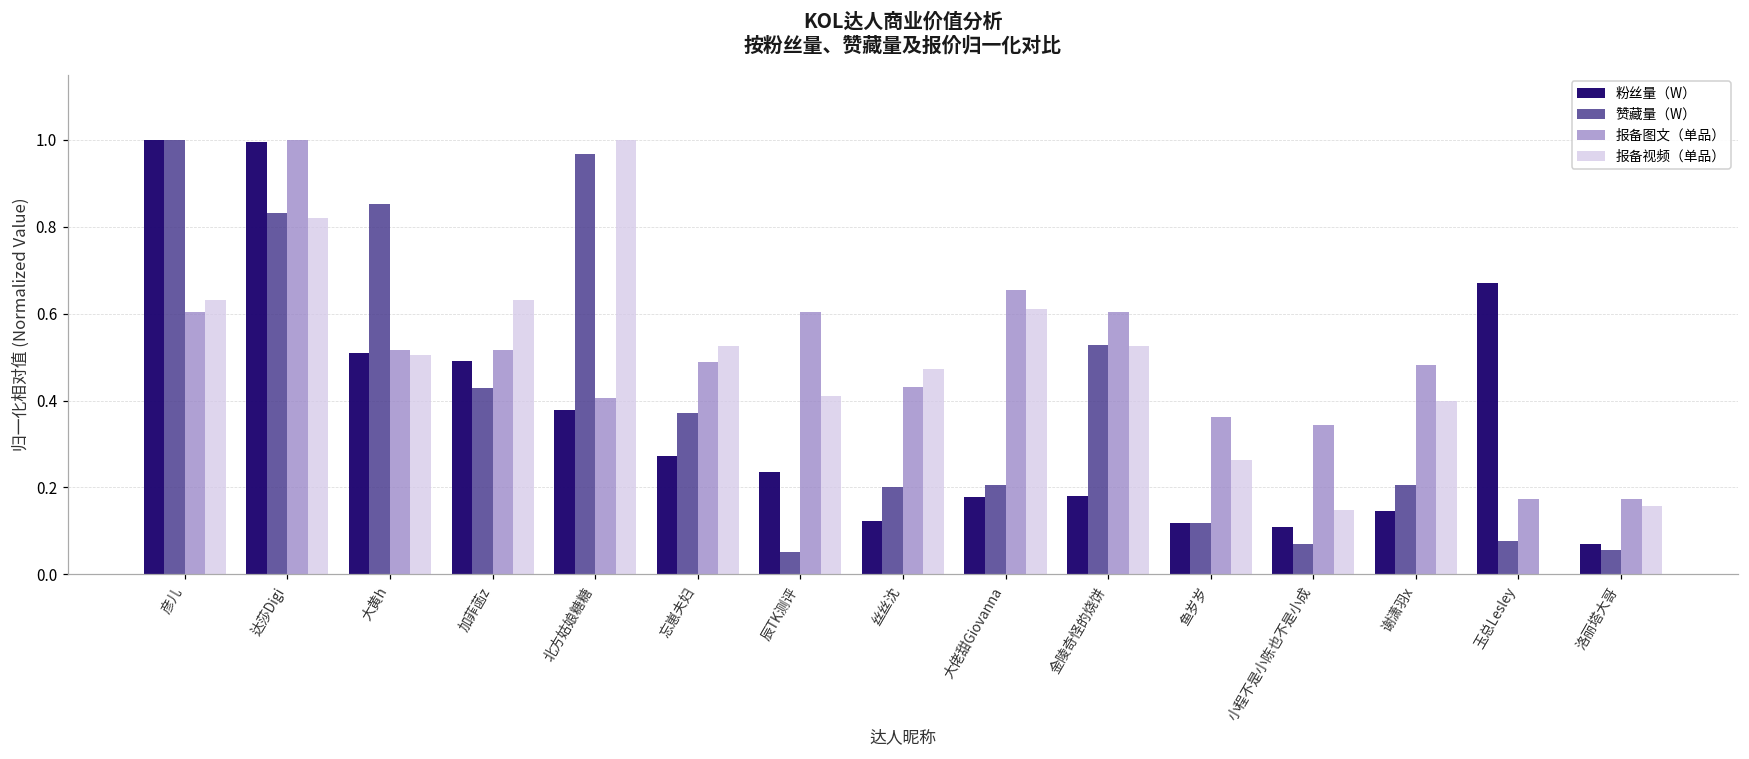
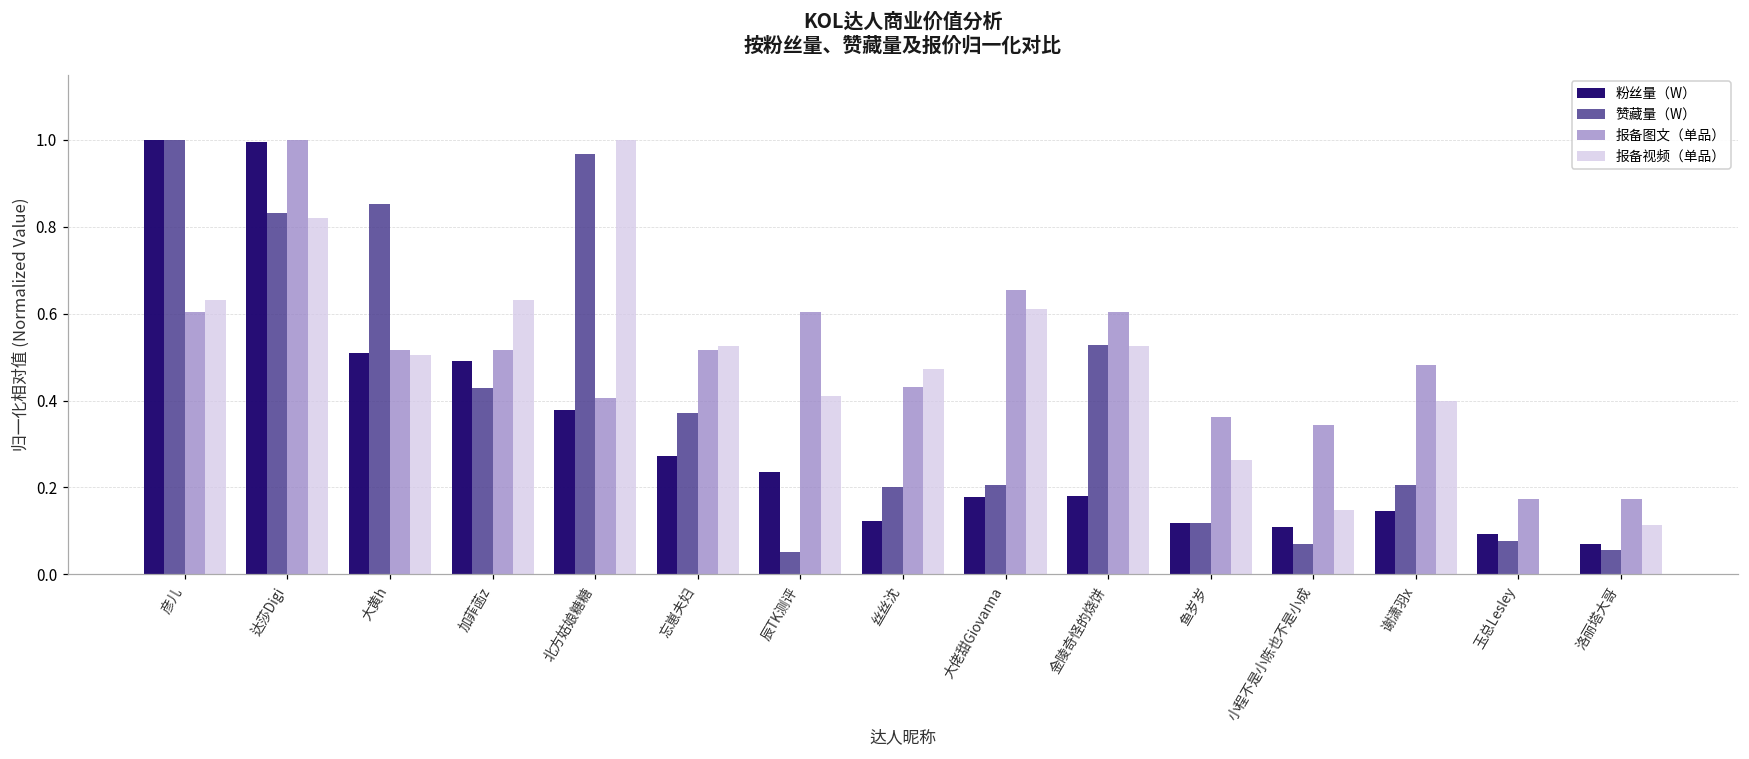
报备图文（单品）, 忘崽夫妇: 0.49 -> 0.52
粉丝量（W）, 玉总Lesley: 0.67 -> 0.09
报备视频（单品）, 洛丽塔大哥: 0.16 -> 0.11
